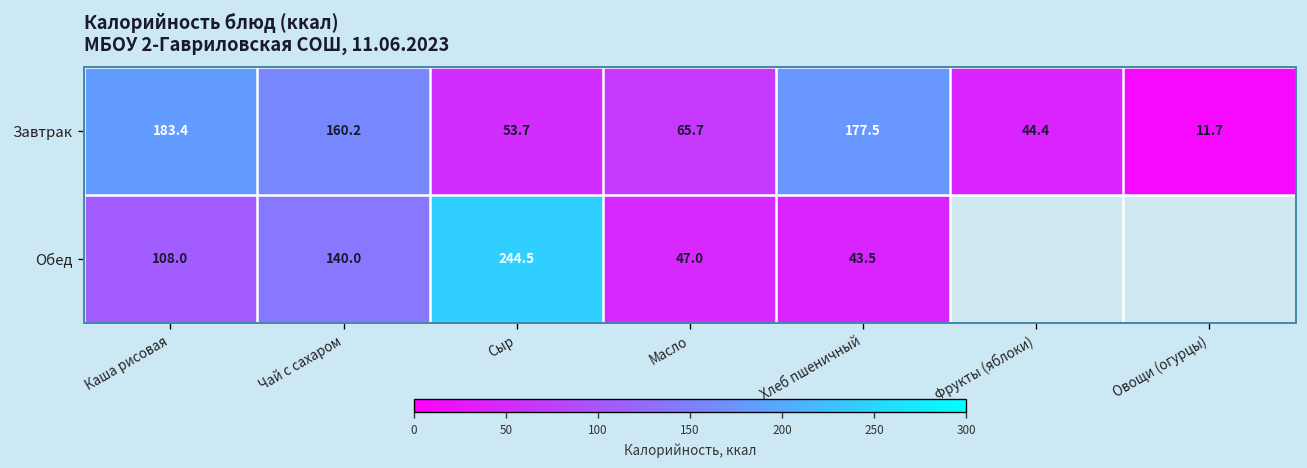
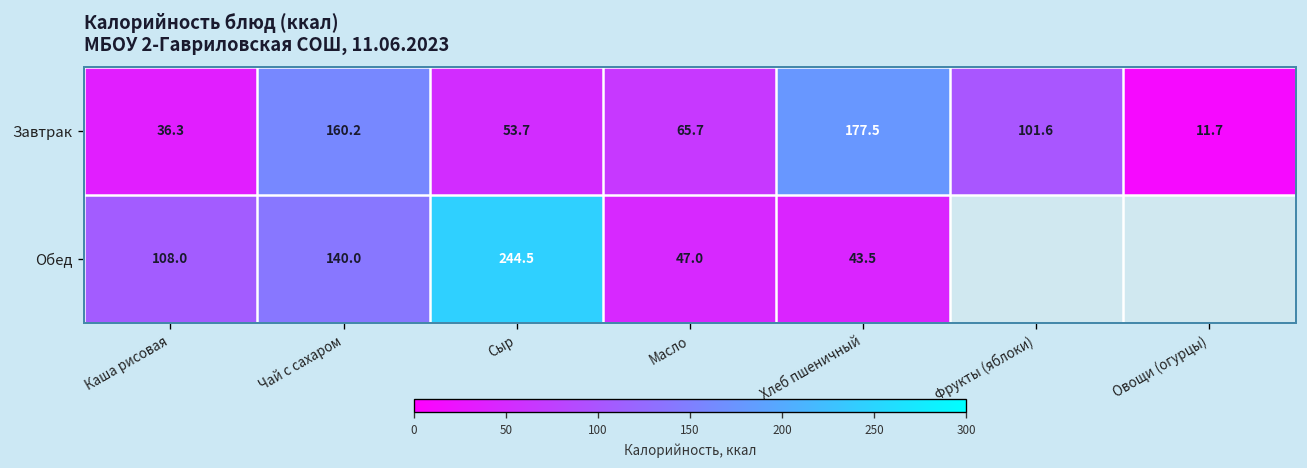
Завтрак, Каша рисовая: 183.4 -> 36.3
Завтрак, Фрукты (яблоки): 44.4 -> 101.6
